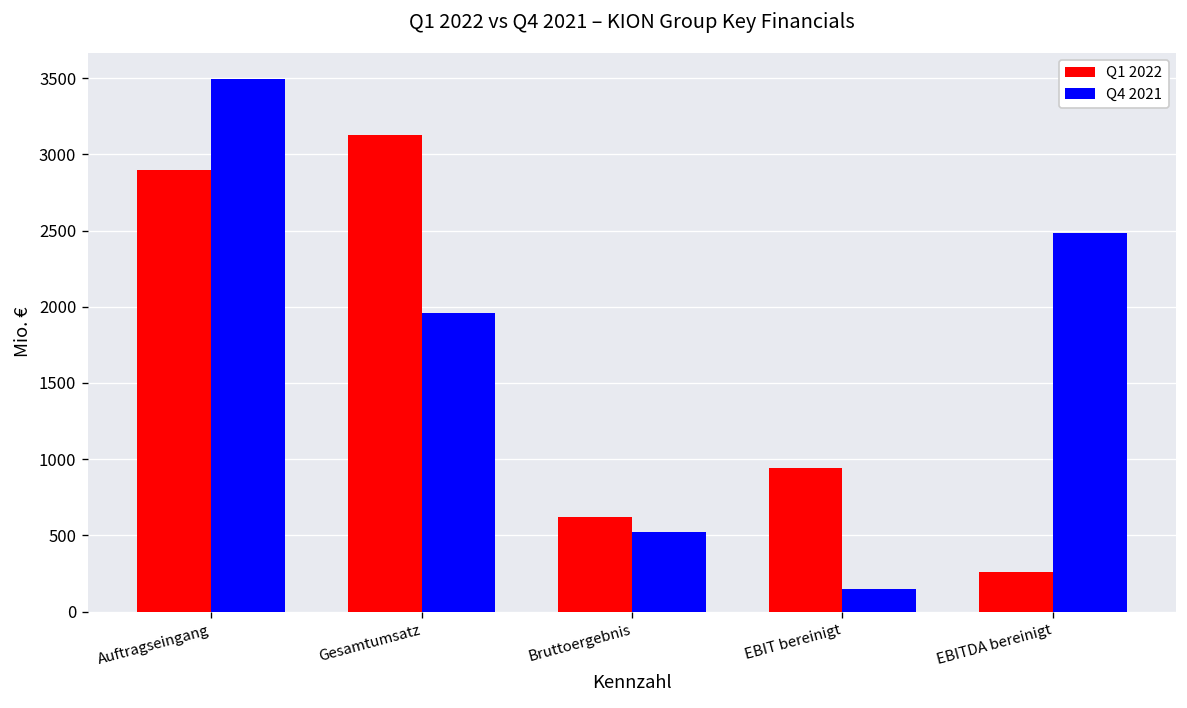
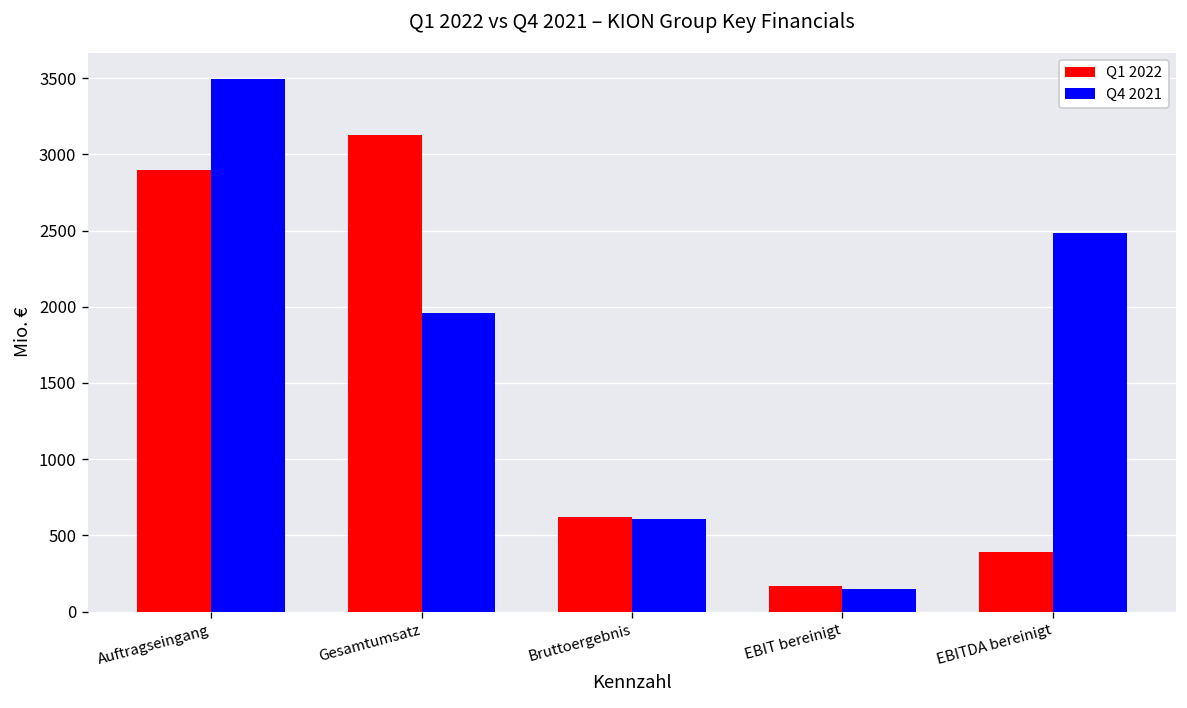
Q4 2021, Bruttoergebnis: 520 -> 610
Q1 2022, EBIT bereinigt: 940 -> 170
Q1 2022, EBITDA bereinigt: 260 -> 390
